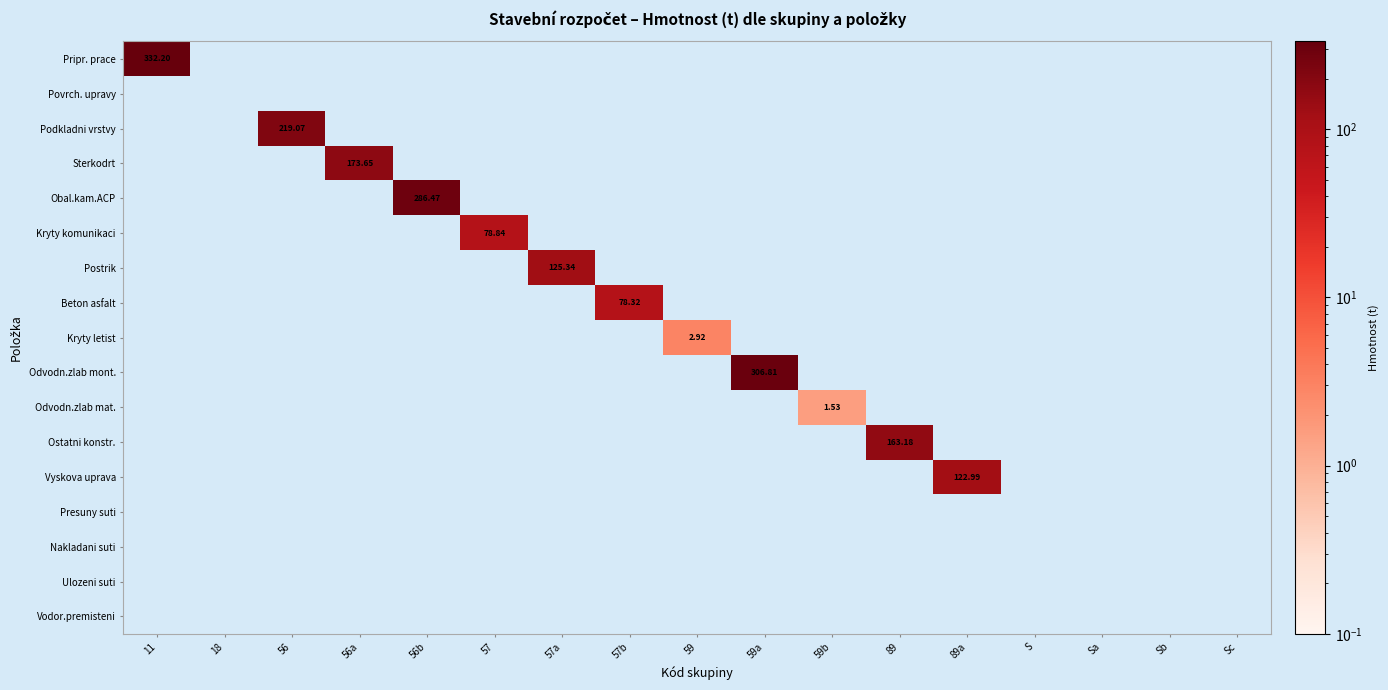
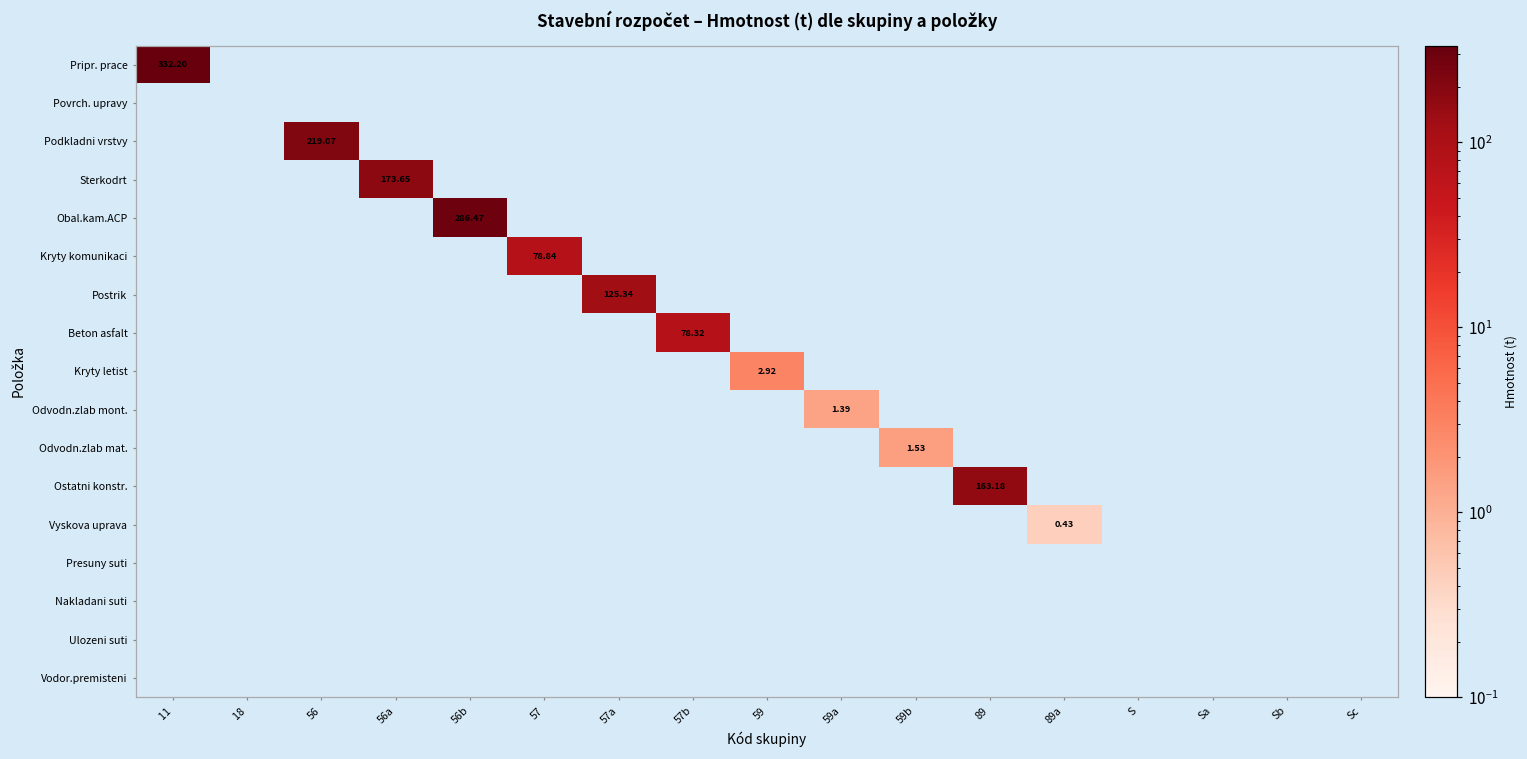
Odvodn.zlab mont., 59a: 306.81 -> 1.39
Vyskova uprava, 89a: 122.99 -> 0.43
